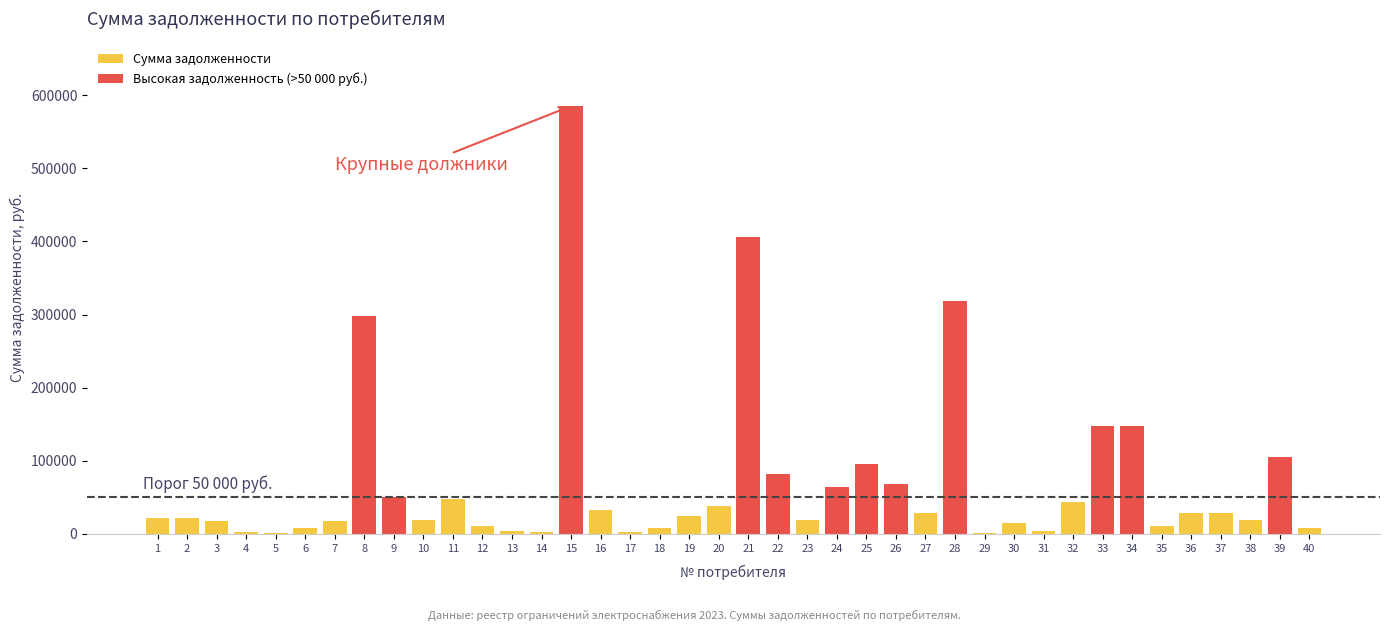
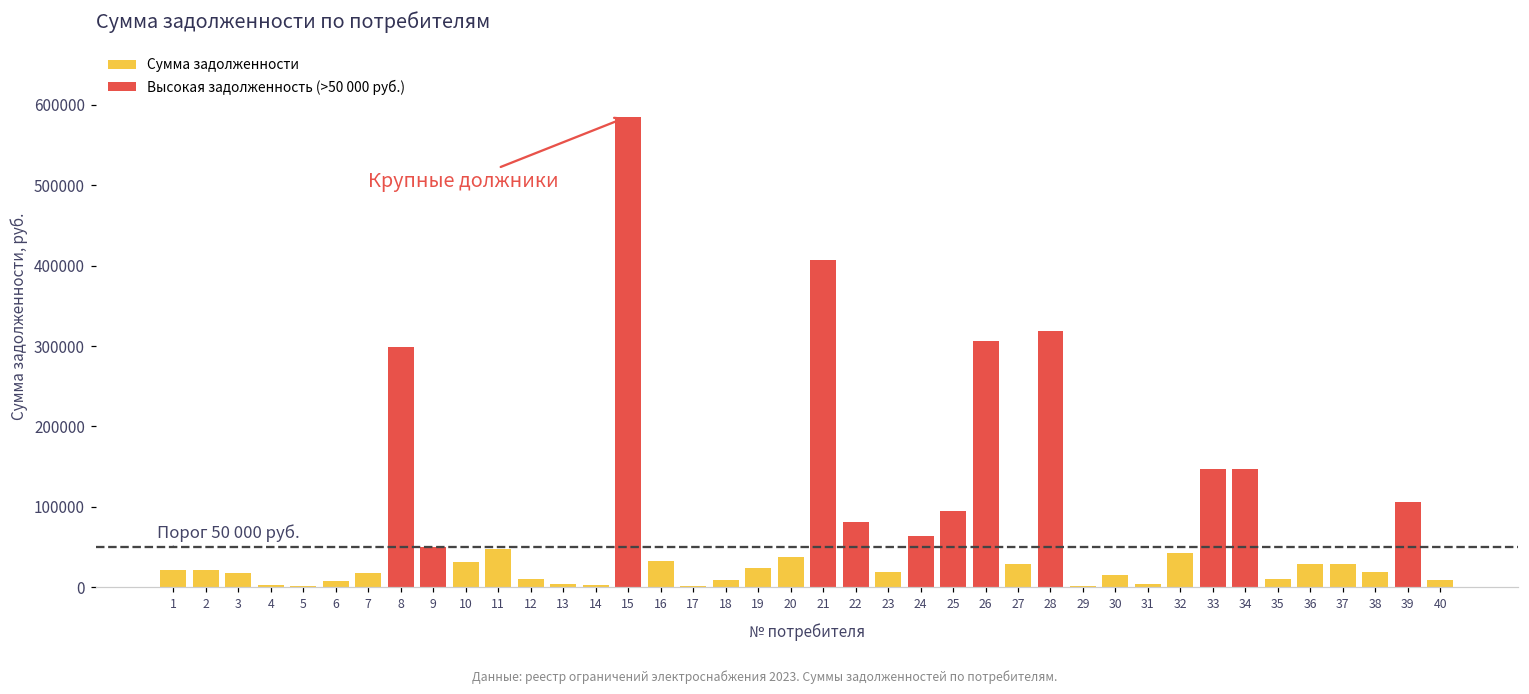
Сумма задолженности, 10: 20000 -> 30000
Высокая задолженность (>50 000 руб.), 26: 70000 -> 310000
